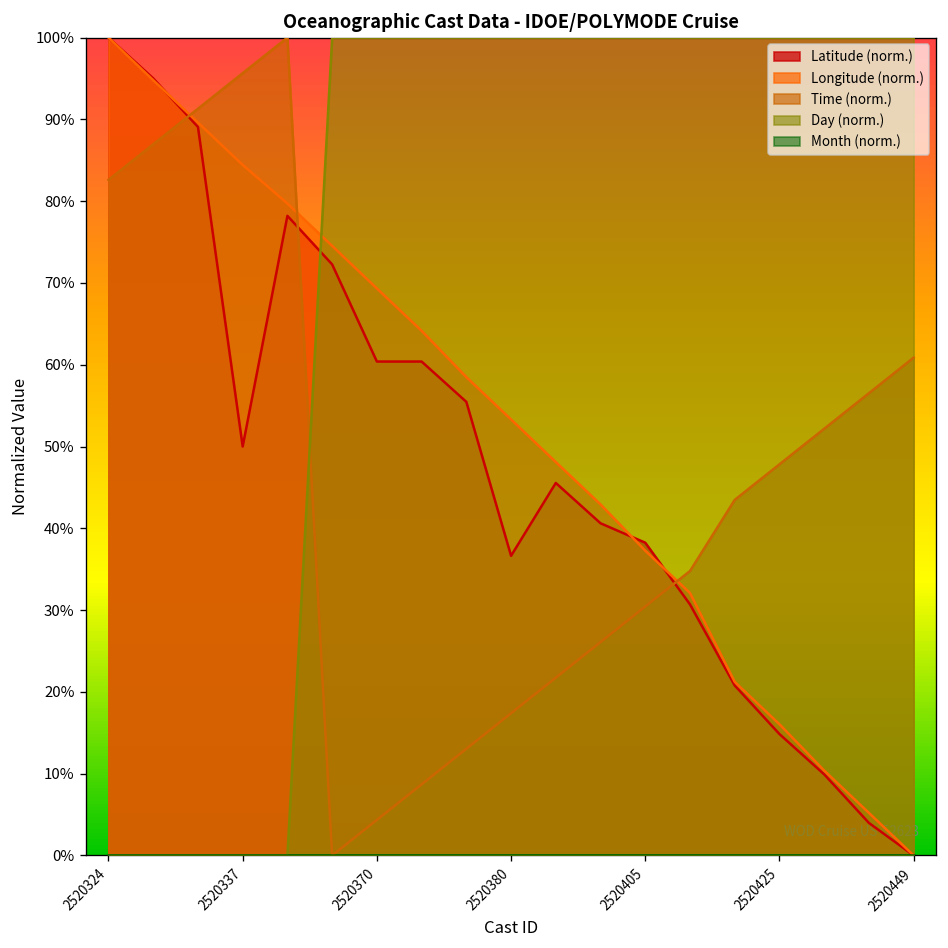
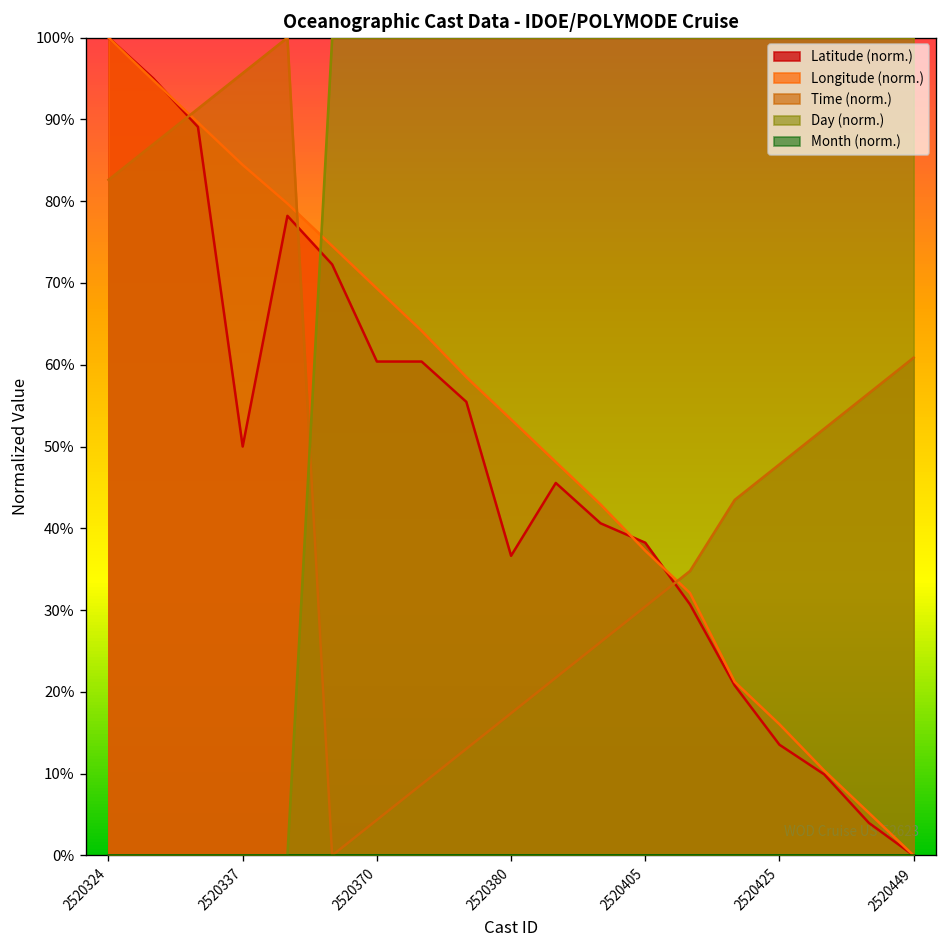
Latitude (norm.), 2520425: 15% -> 14%
